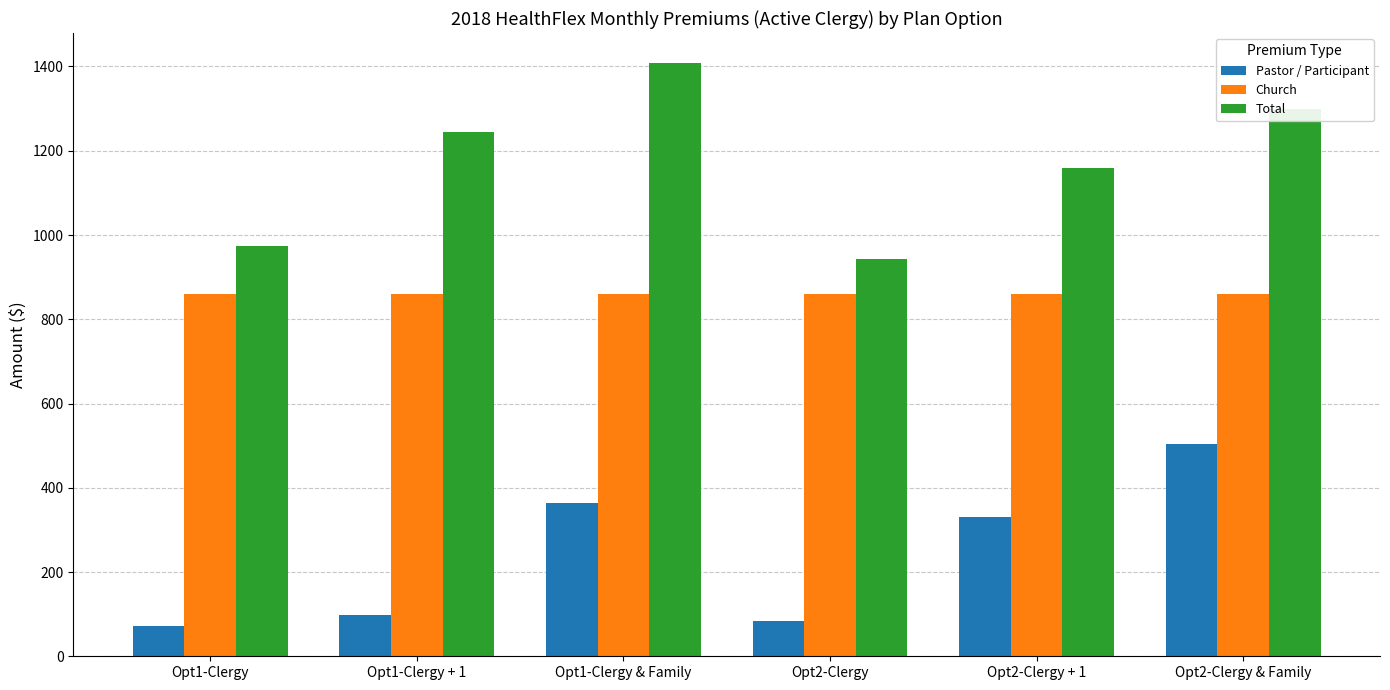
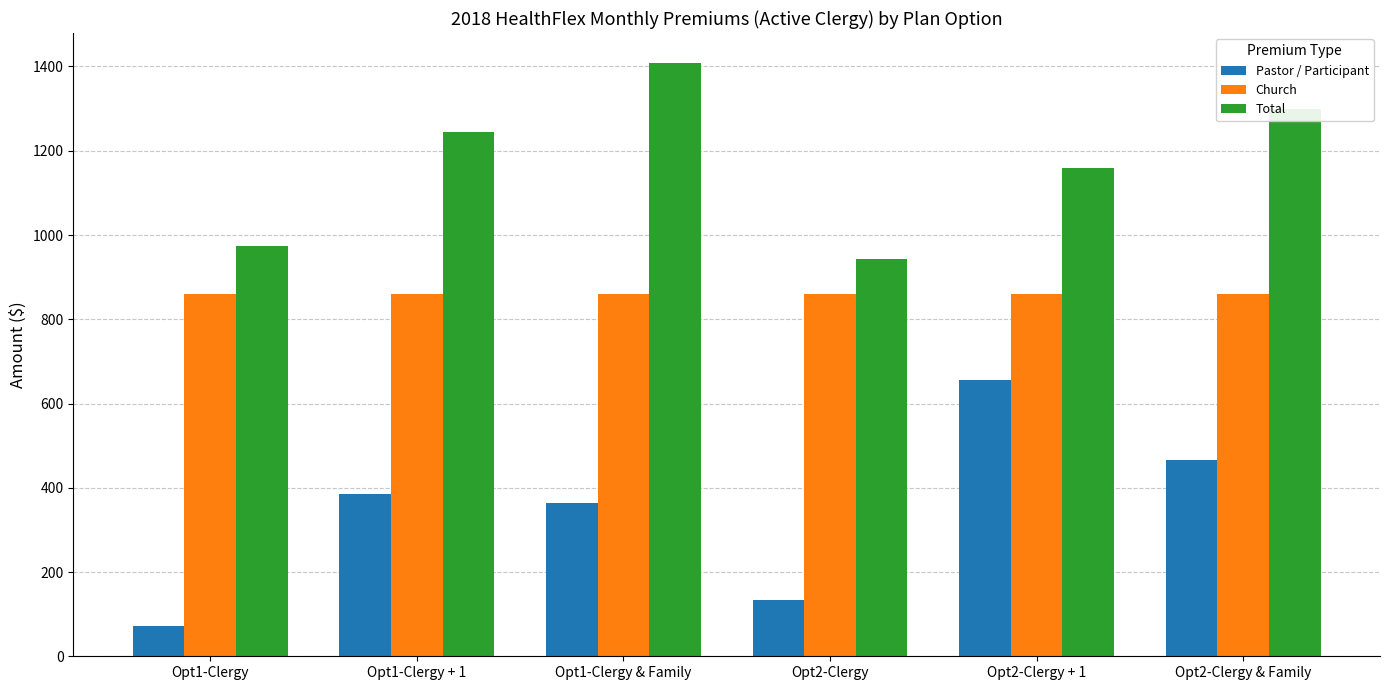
Pastor / Participant, Opt1-Clergy + 1: 100 -> 390
Pastor / Participant, Opt2-Clergy: 80 -> 130
Pastor / Participant, Opt2-Clergy + 1: 330 -> 660
Pastor / Participant, Opt2-Clergy & Family: 510 -> 470
